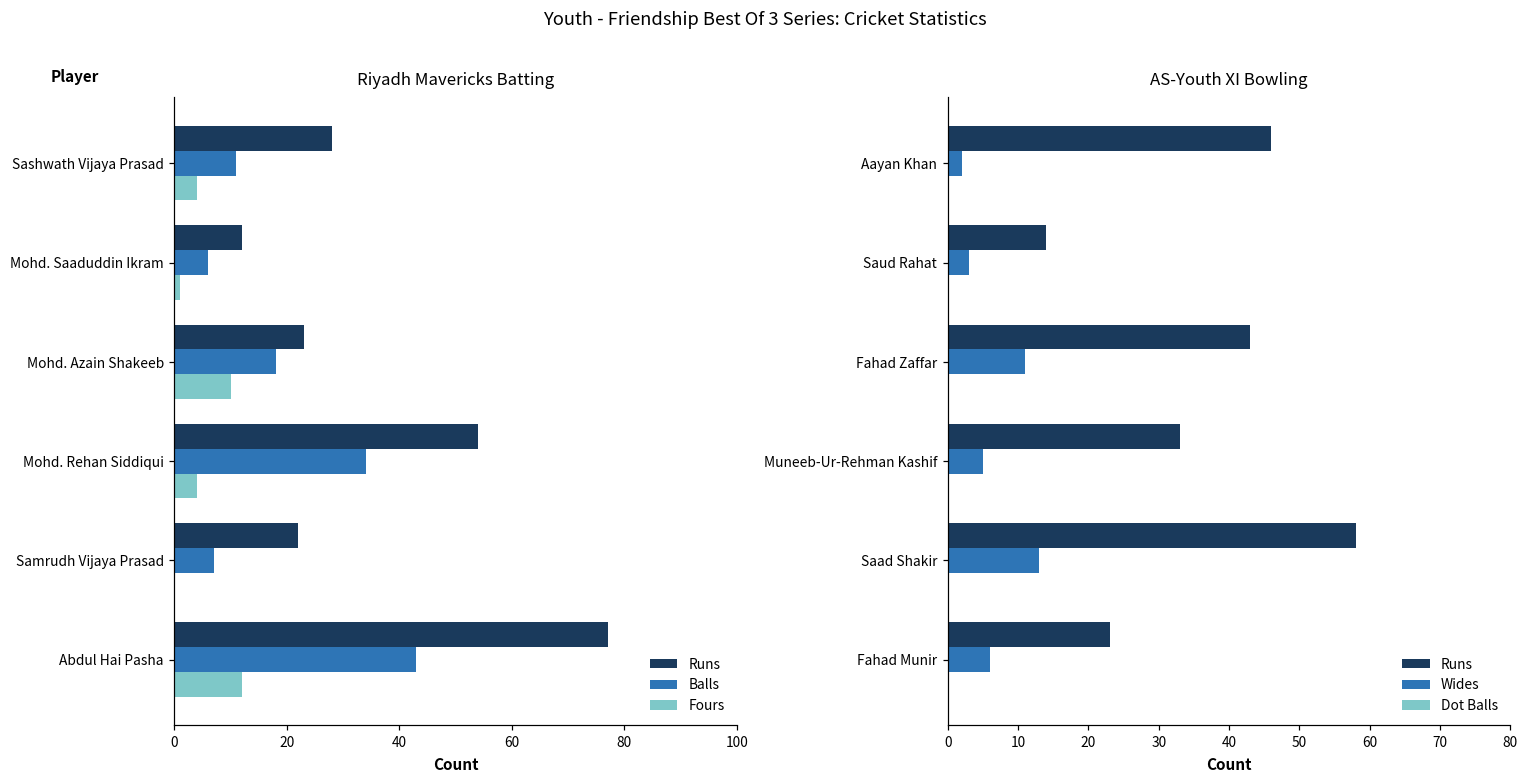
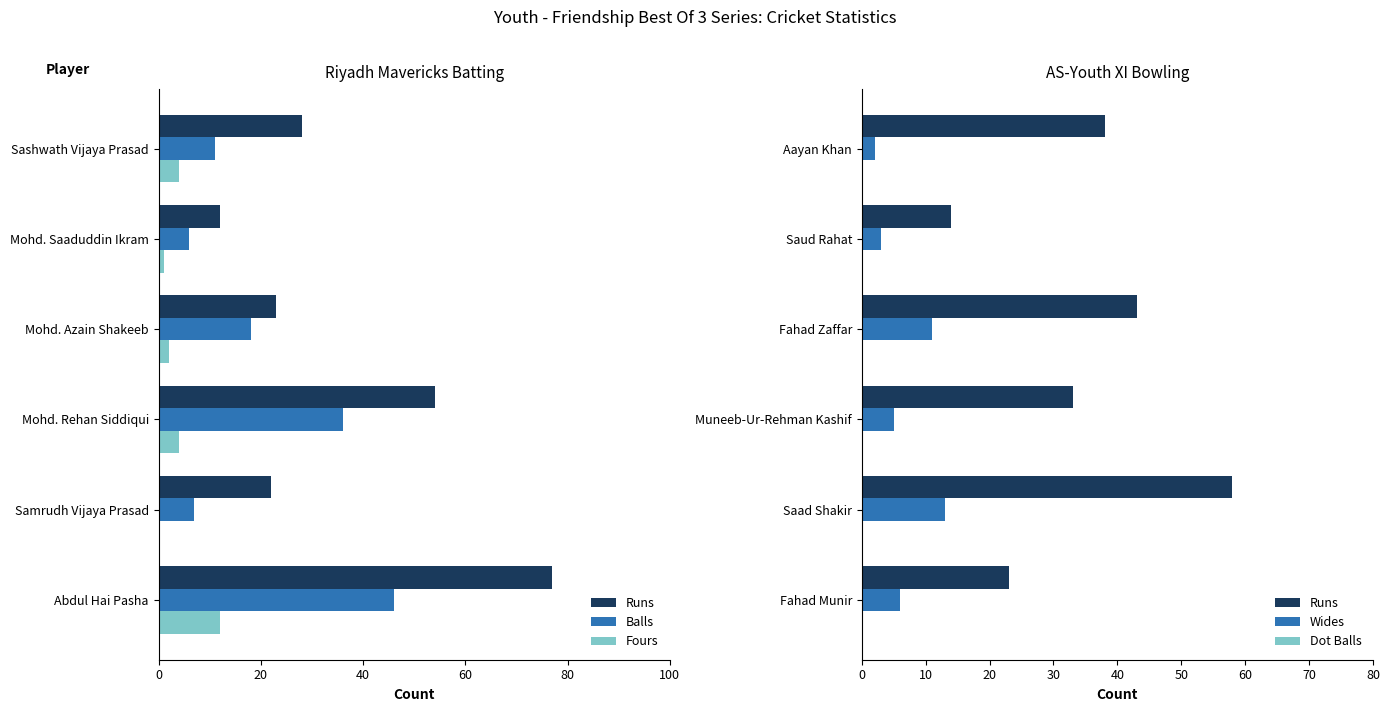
Riyadh Mavericks Batting, Fours, Mohd. Azain Shakeeb: 10 -> 2
Riyadh Mavericks Batting, Balls, Mohd. Rehan Siddiqui: 34 -> 36
Riyadh Mavericks Batting, Balls, Abdul Hai Pasha: 43 -> 46
AS-Youth XI Bowling, Runs, Aayan Khan: 46 -> 38
